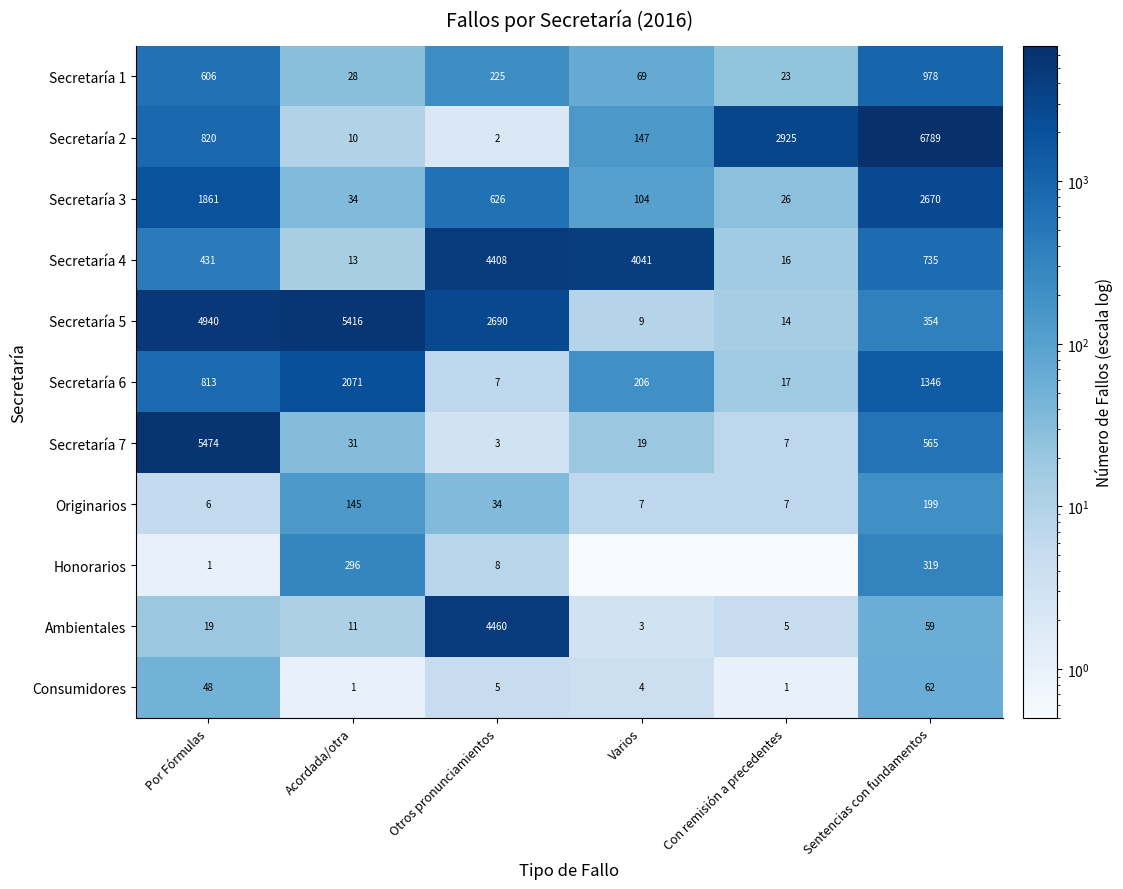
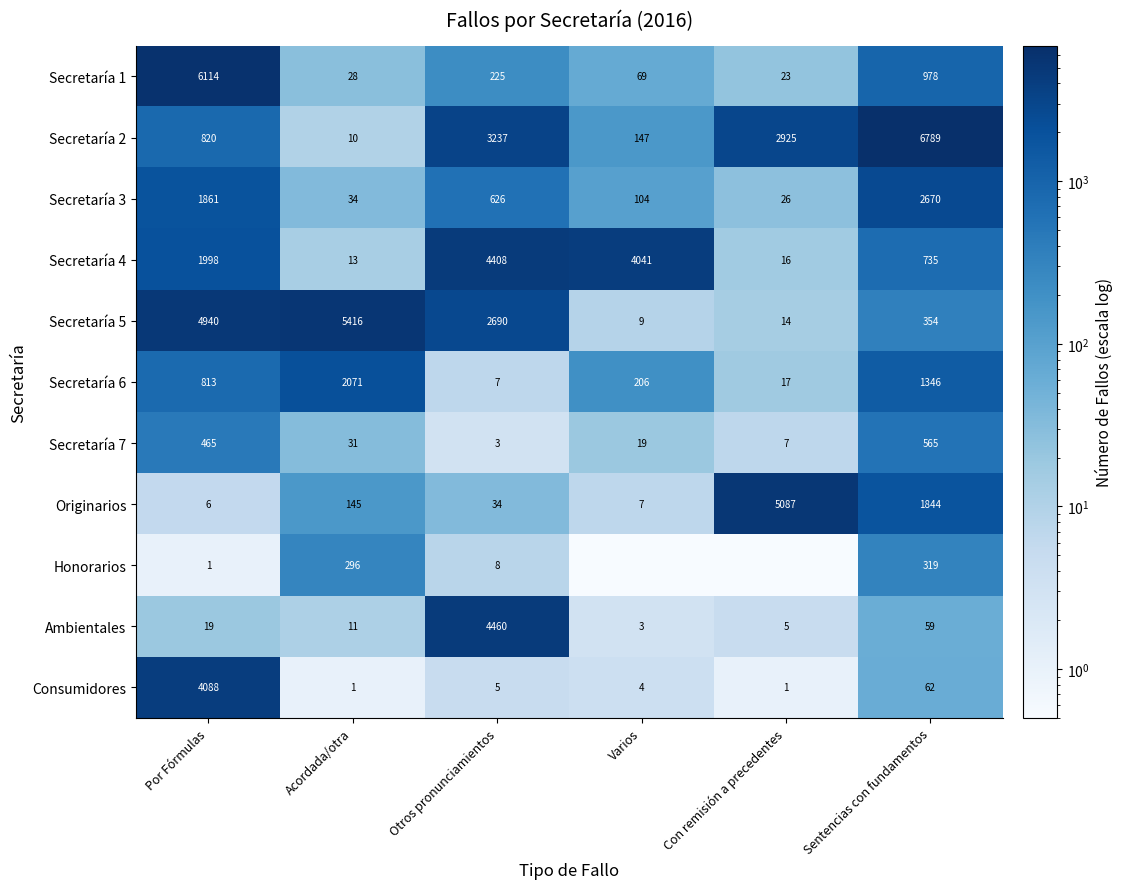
Secretaría 1, Por Fórmulas: 606 -> 6114
Secretaría 2, Otros pronunciamientos: 2 -> 3237
Secretaría 4, Por Fórmulas: 431 -> 1998
Secretaría 7, Por Fórmulas: 5474 -> 465
Originarios, Con remisión a precedentes: 7 -> 5087
Originarios, Sentencias con fundamentos: 199 -> 1844
Consumidores, Por Fórmulas: 48 -> 4088
